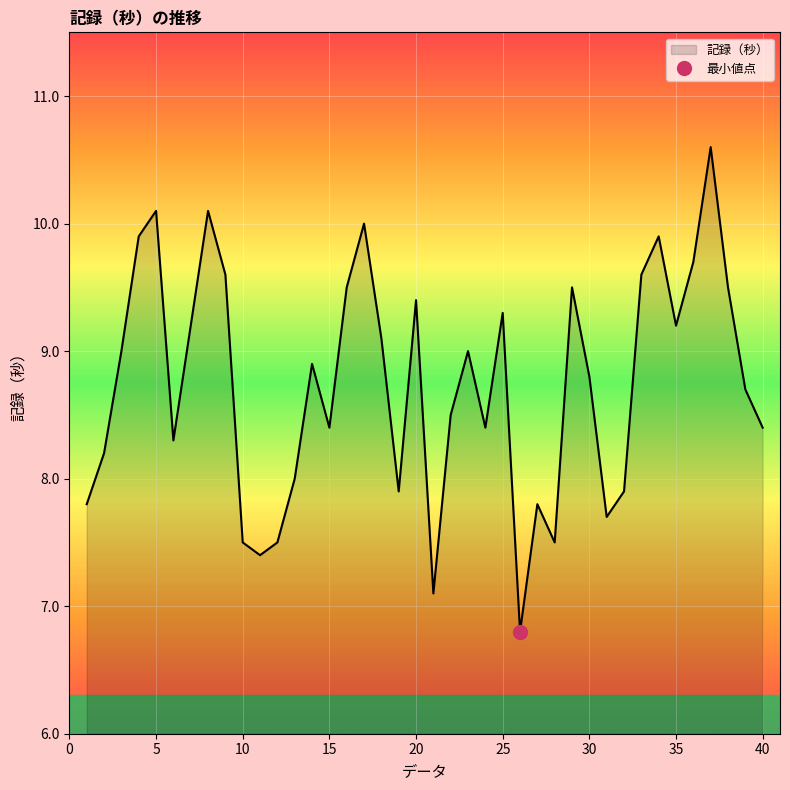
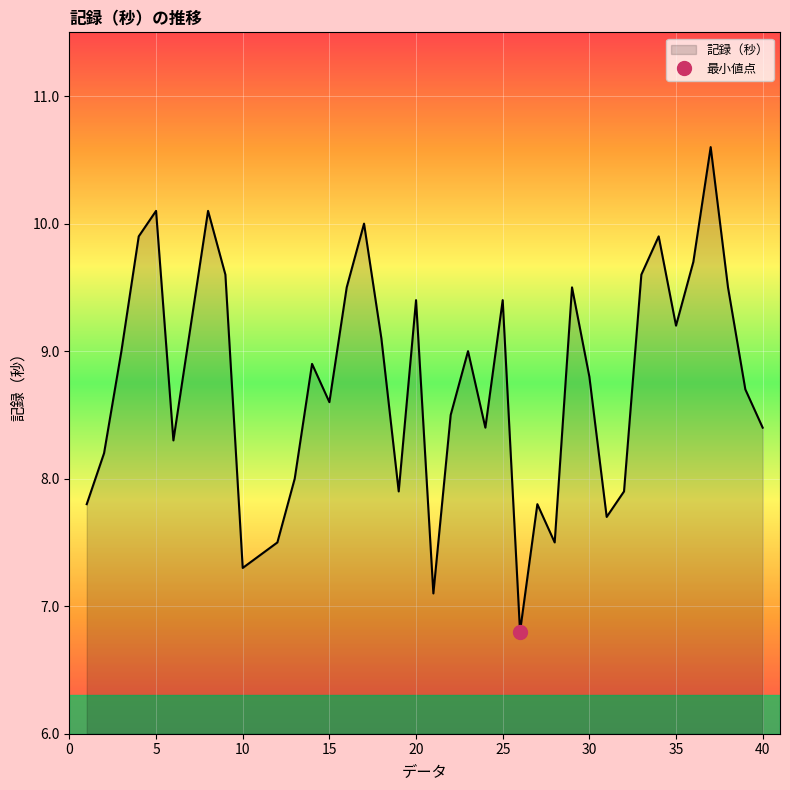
記録（秒）, 10: 7.5 -> 7.3
記録（秒）, 15: 8.4 -> 8.6
記録（秒）, 25: 9.3 -> 9.4
